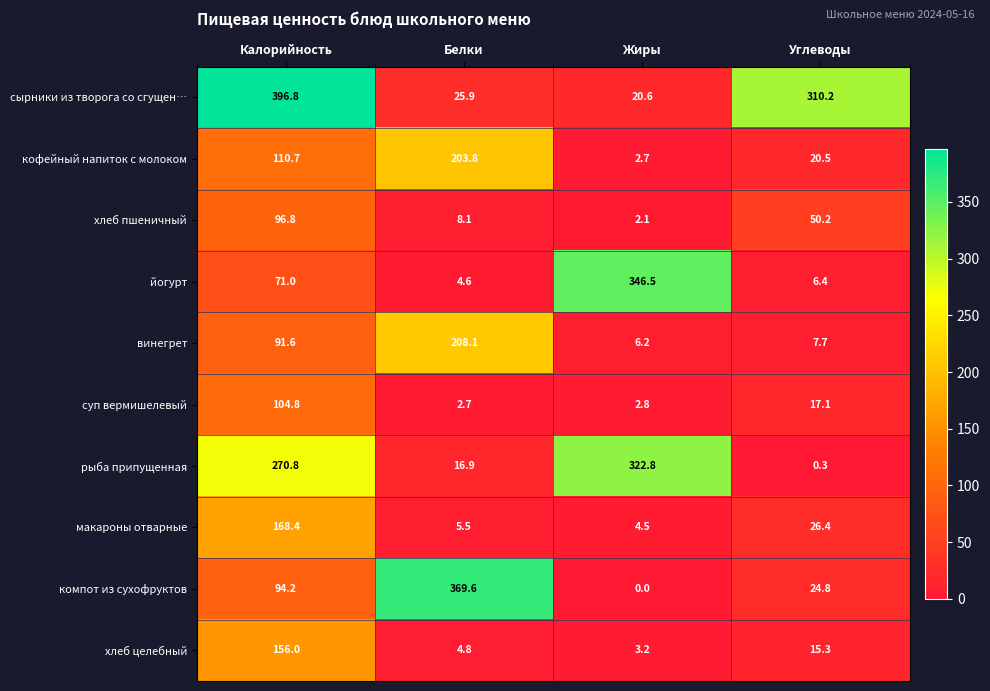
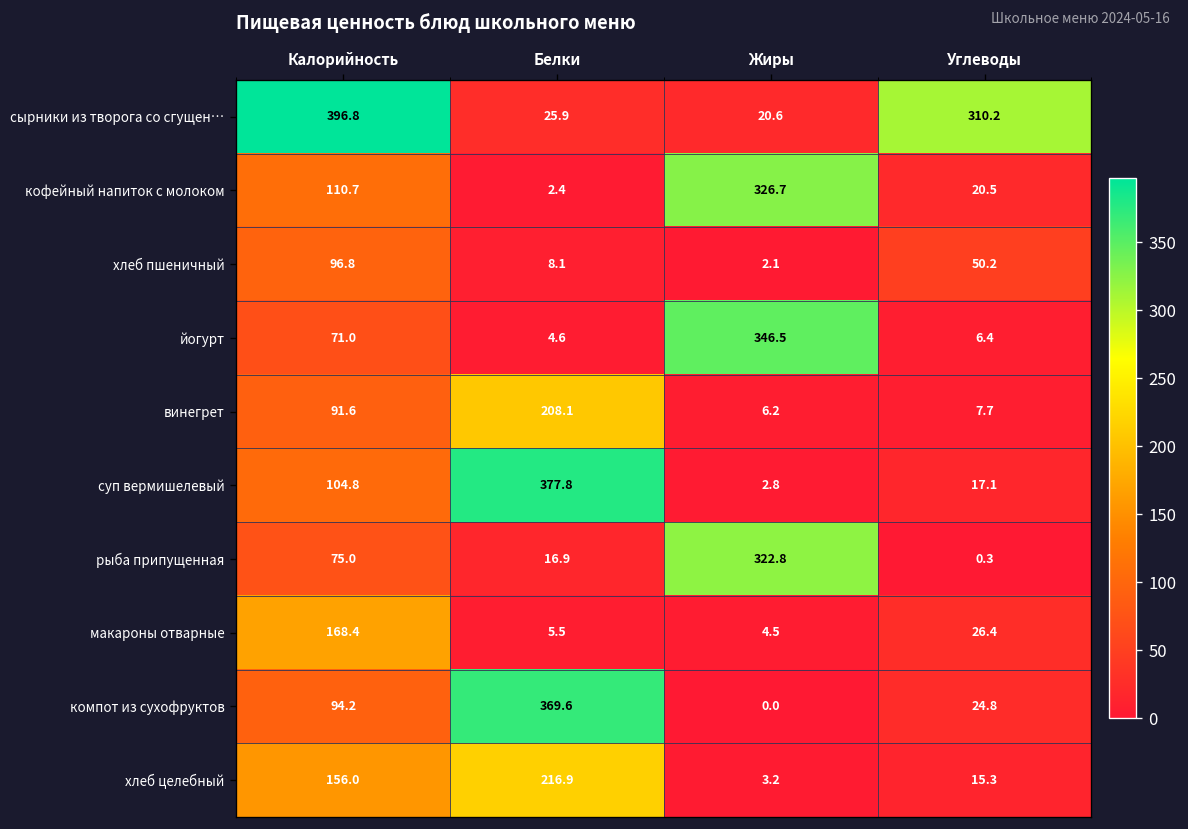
кофейный напиток с молоком, Белки: 203.8 -> 2.4
кофейный напиток с молоком, Жиры: 2.7 -> 326.7
суп вермишелевый, Белки: 2.7 -> 377.8
рыба припущенная, Калорийность: 270.8 -> 75.0
хлеб целебный, Белки: 4.8 -> 216.9
